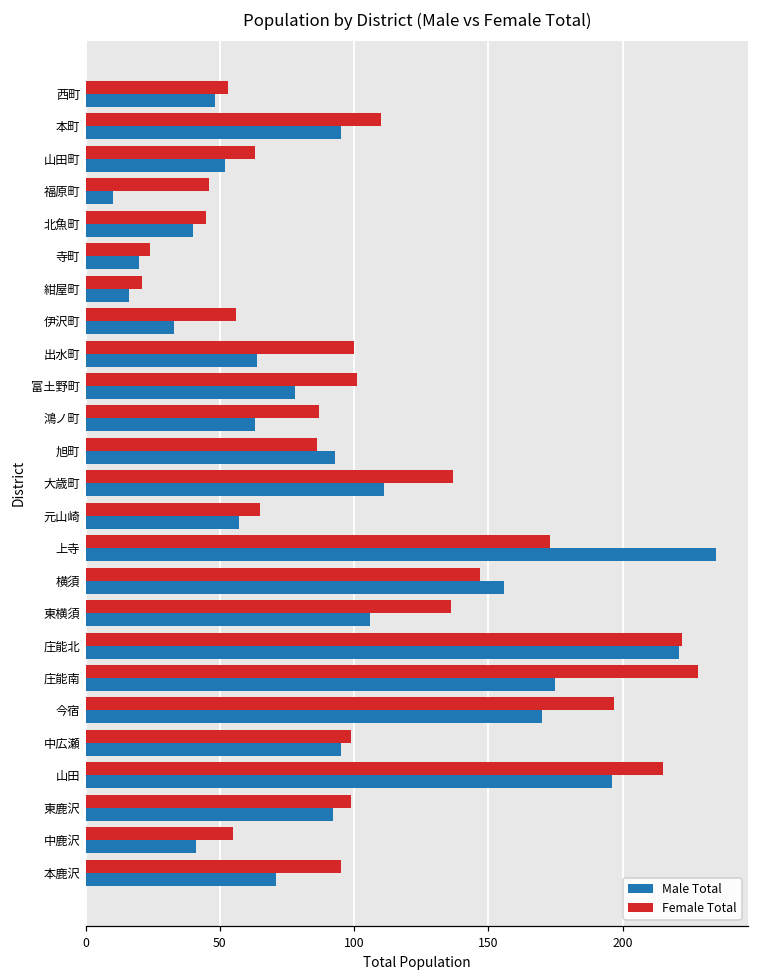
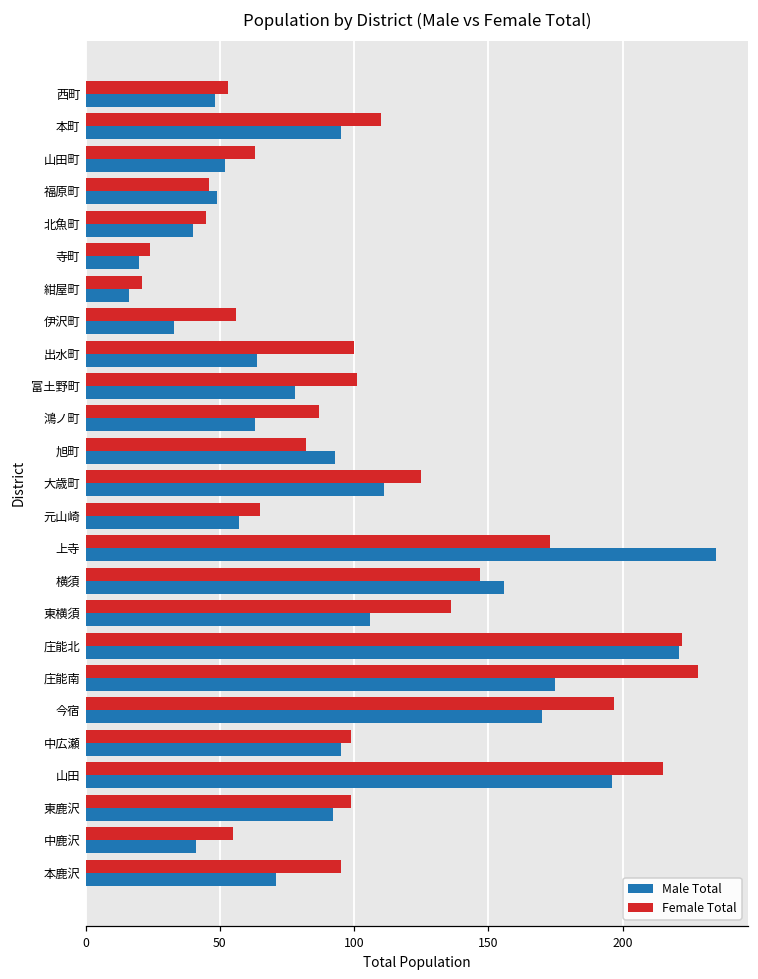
Male Total, 福原町: 10 -> 49
Female Total, 旭町: 86 -> 82
Female Total, 大歳町: 137 -> 125
